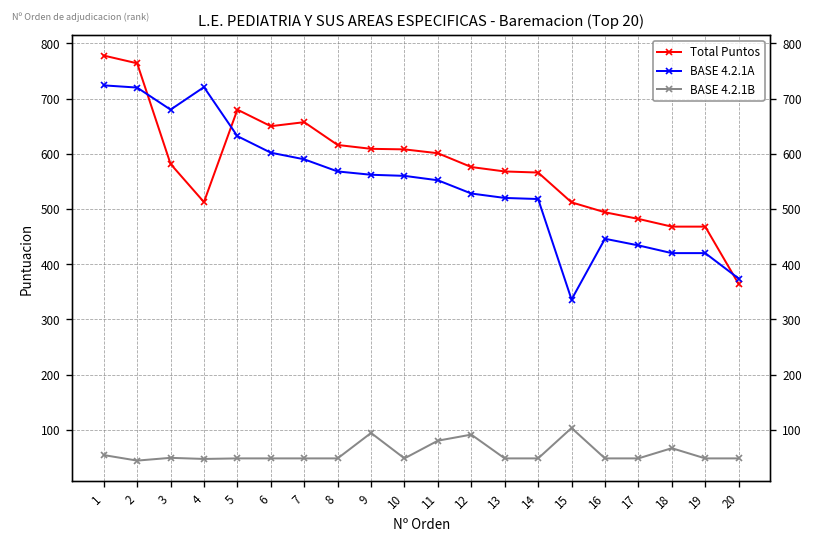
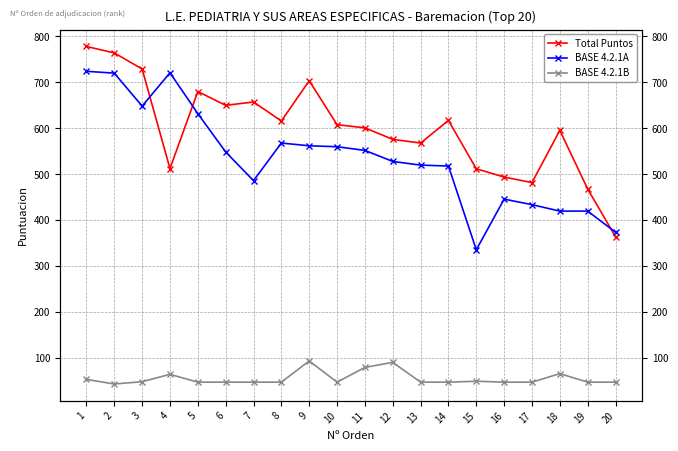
Total Puntos, 3: 580 -> 730
BASE 4.2.1A, 3: 680 -> 650
BASE 4.2.1B, 4: 50 -> 70
BASE 4.2.1A, 6: 600 -> 550
BASE 4.2.1A, 7: 590 -> 490
Total Puntos, 9: 610 -> 700
Total Puntos, 14: 570 -> 620
BASE 4.2.1B, 15: 100 -> 50
Total Puntos, 18: 470 -> 600
